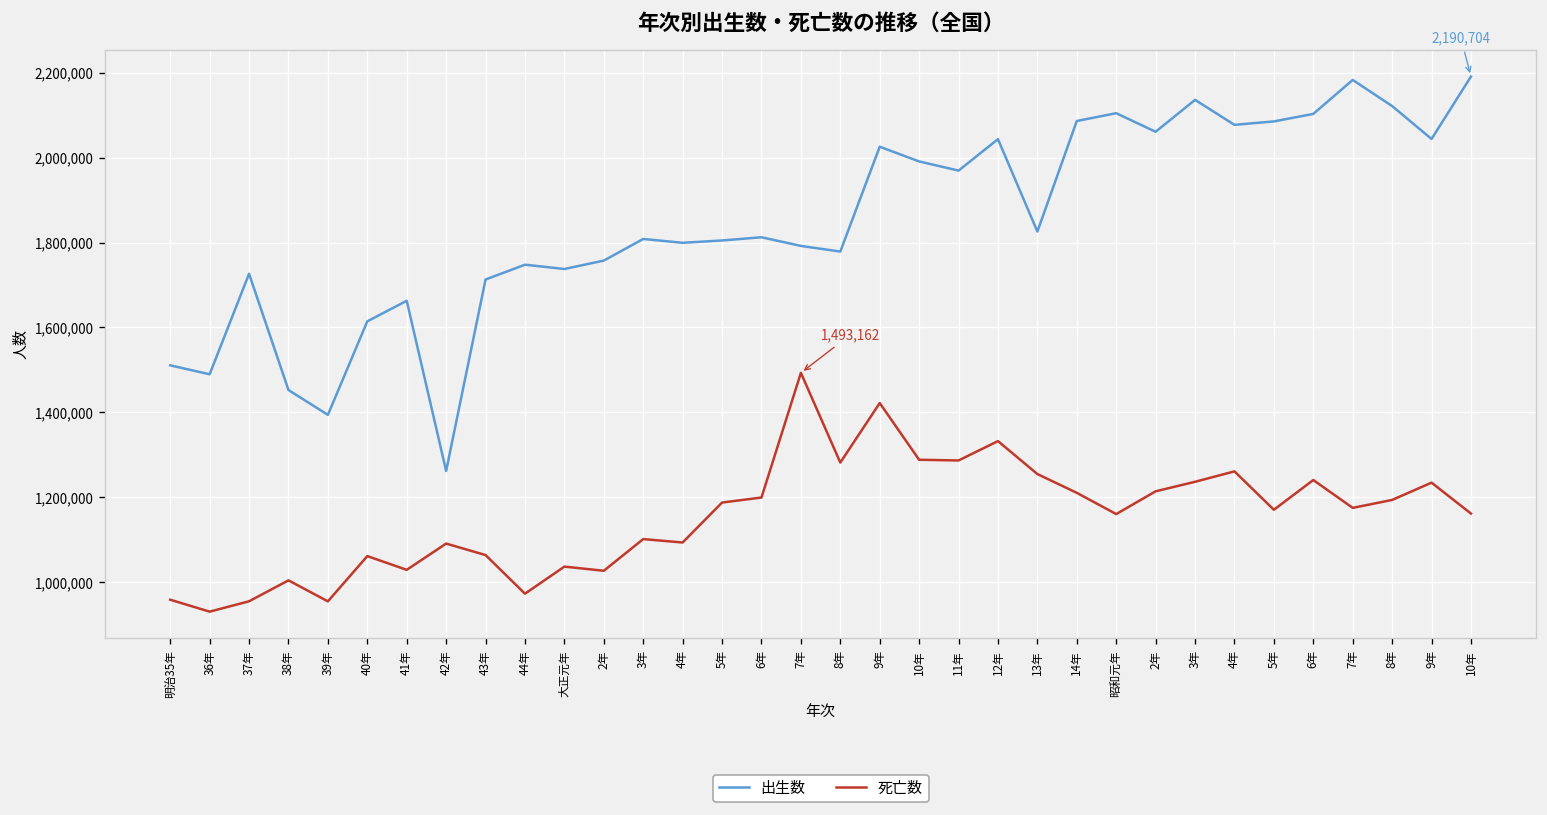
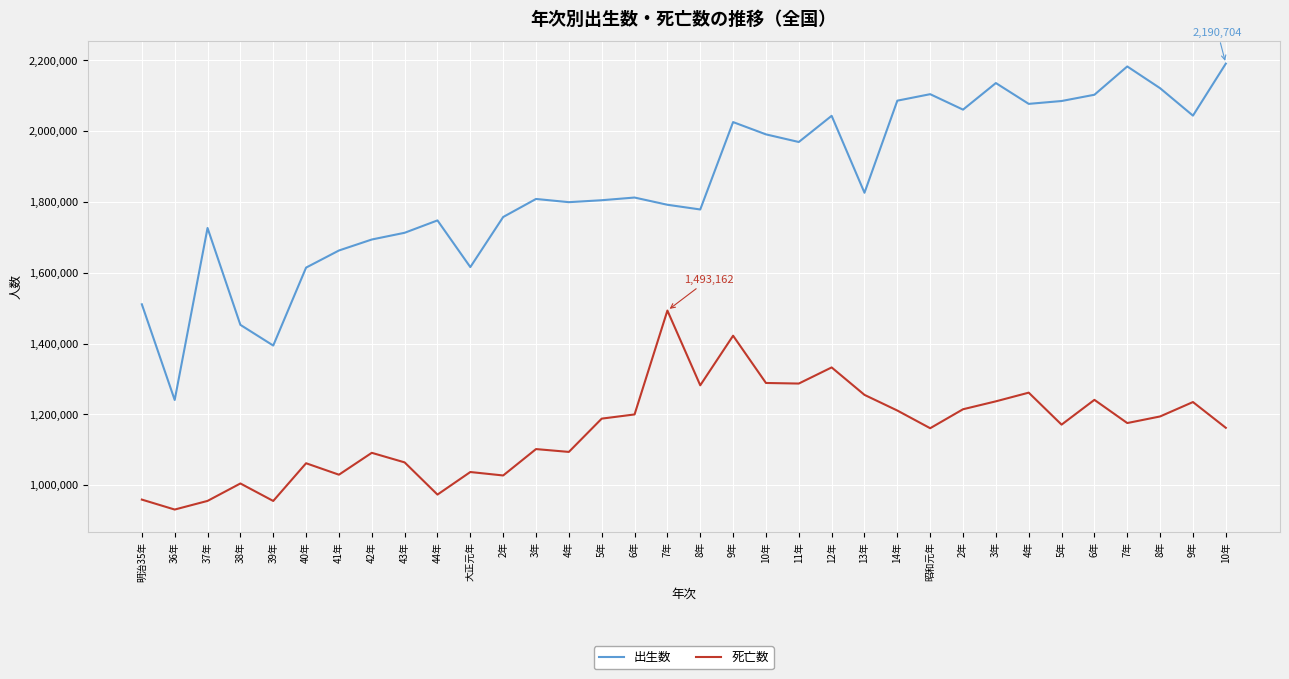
出生数, 36年: 1,490,000 -> 1,240,000
出生数, 42年: 1,260,000 -> 1,690,000
出生数, 大正元年: 1,740,000 -> 1,620,000
